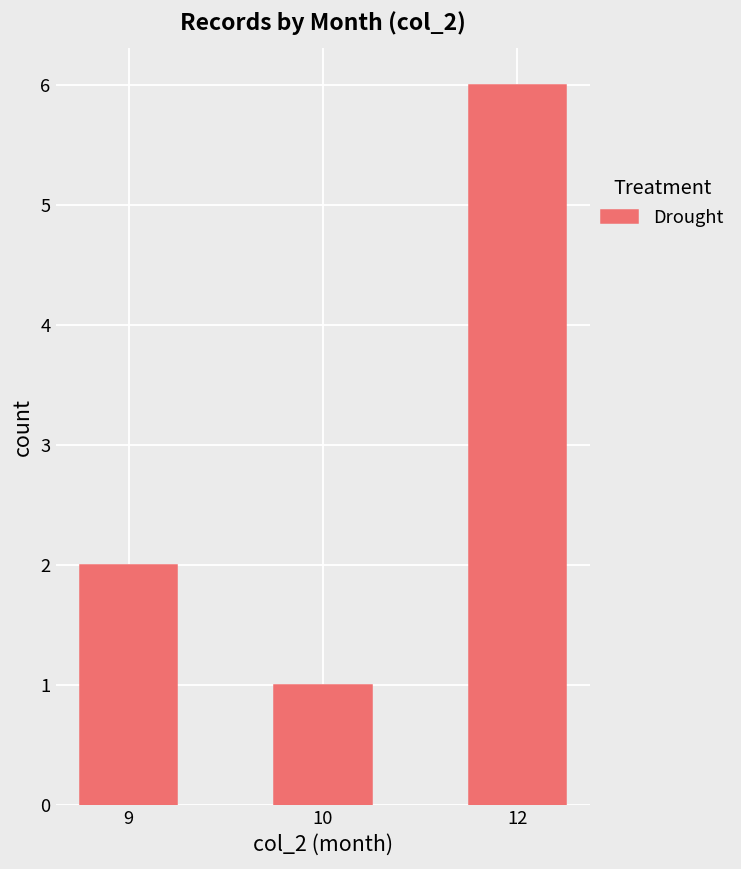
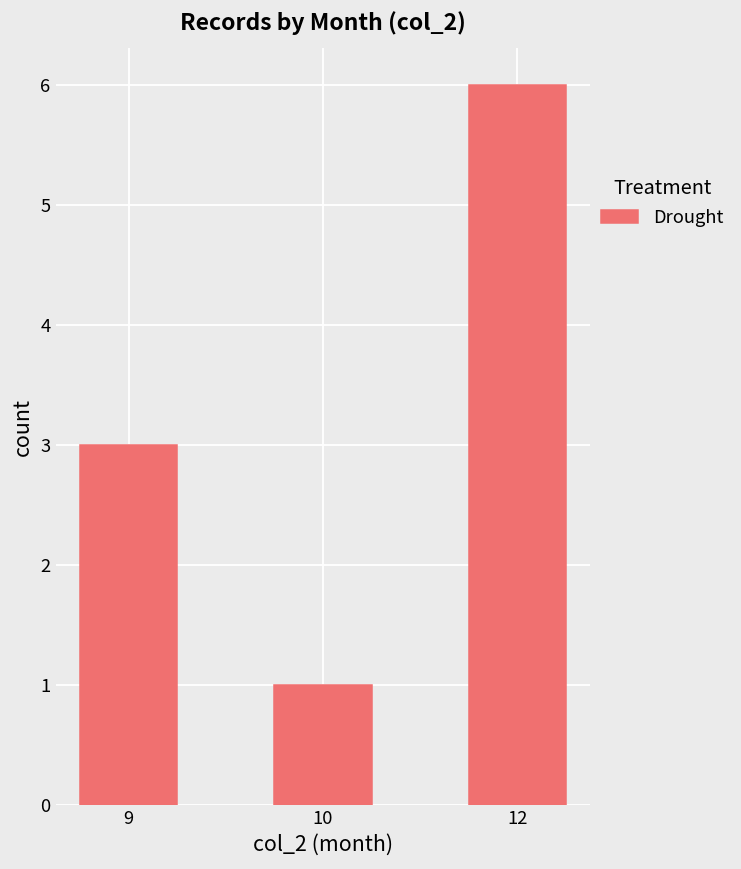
9: 2 -> 3
